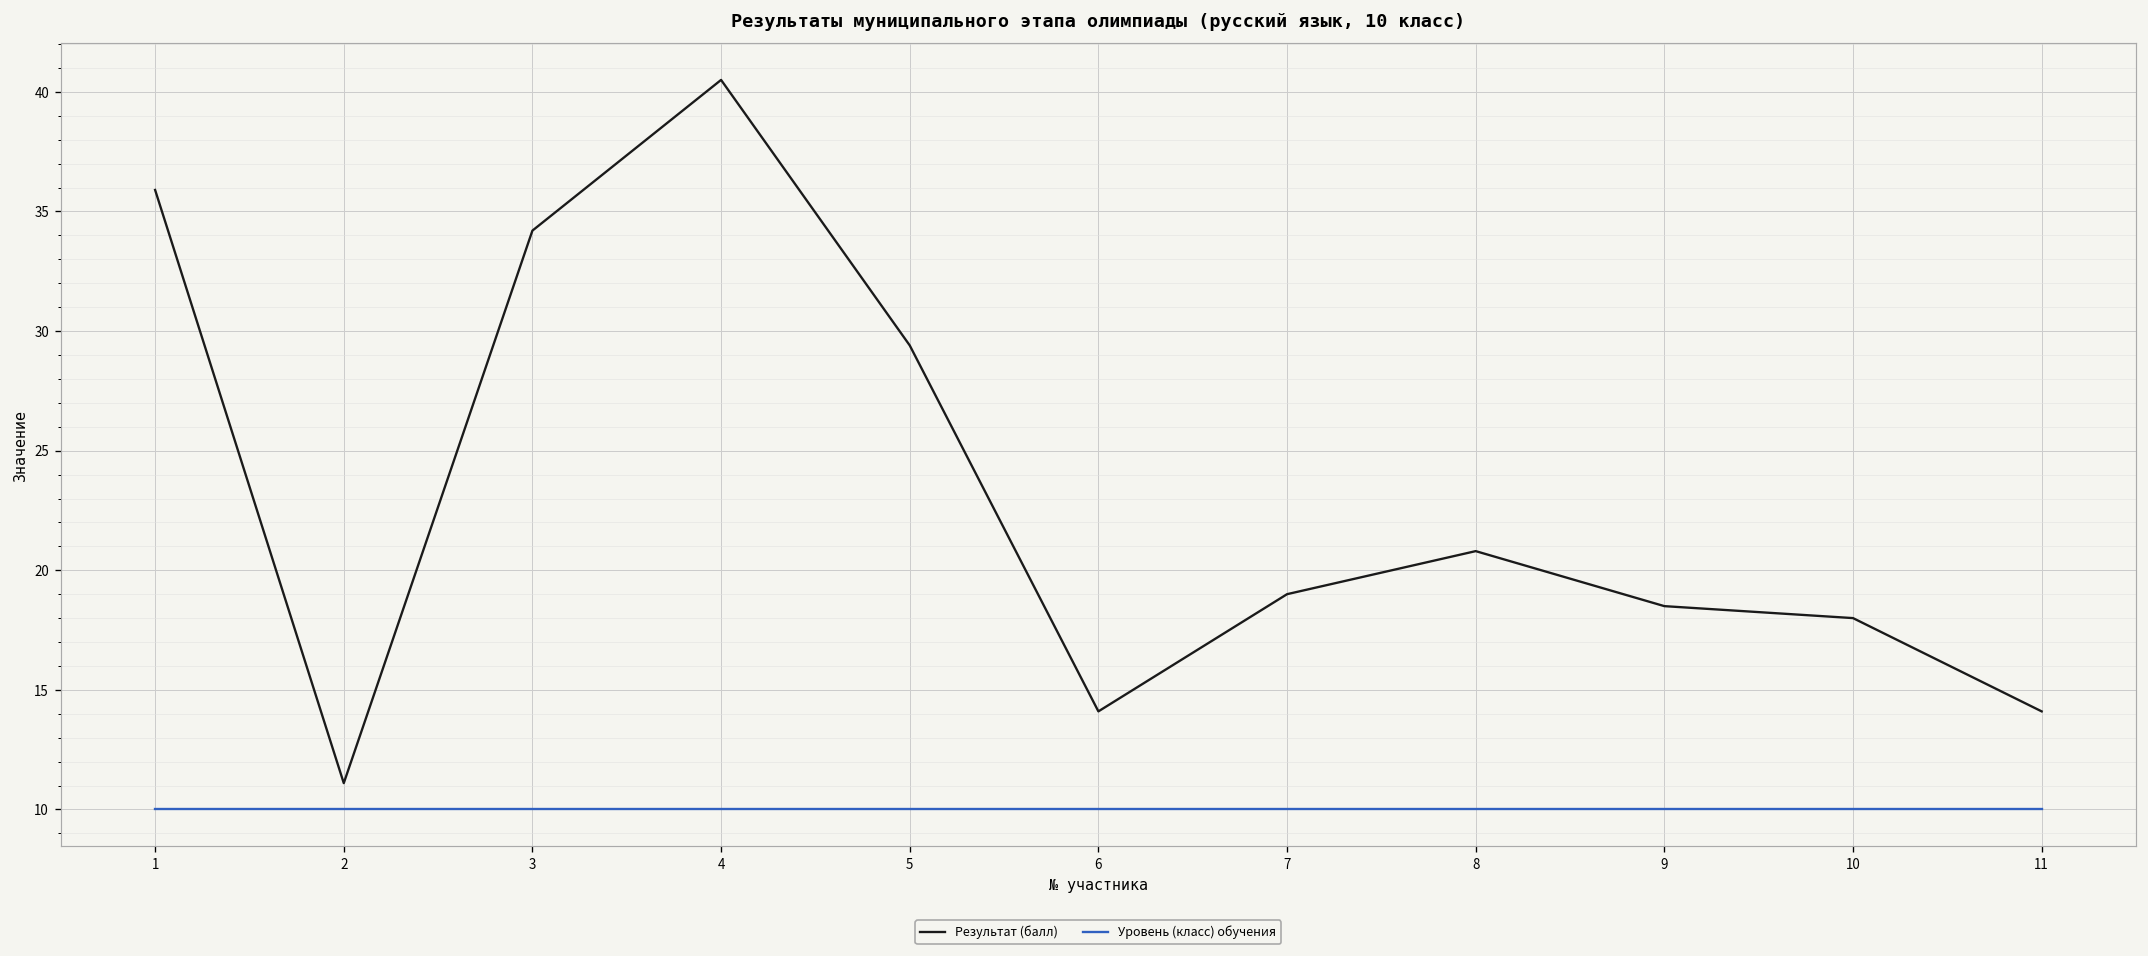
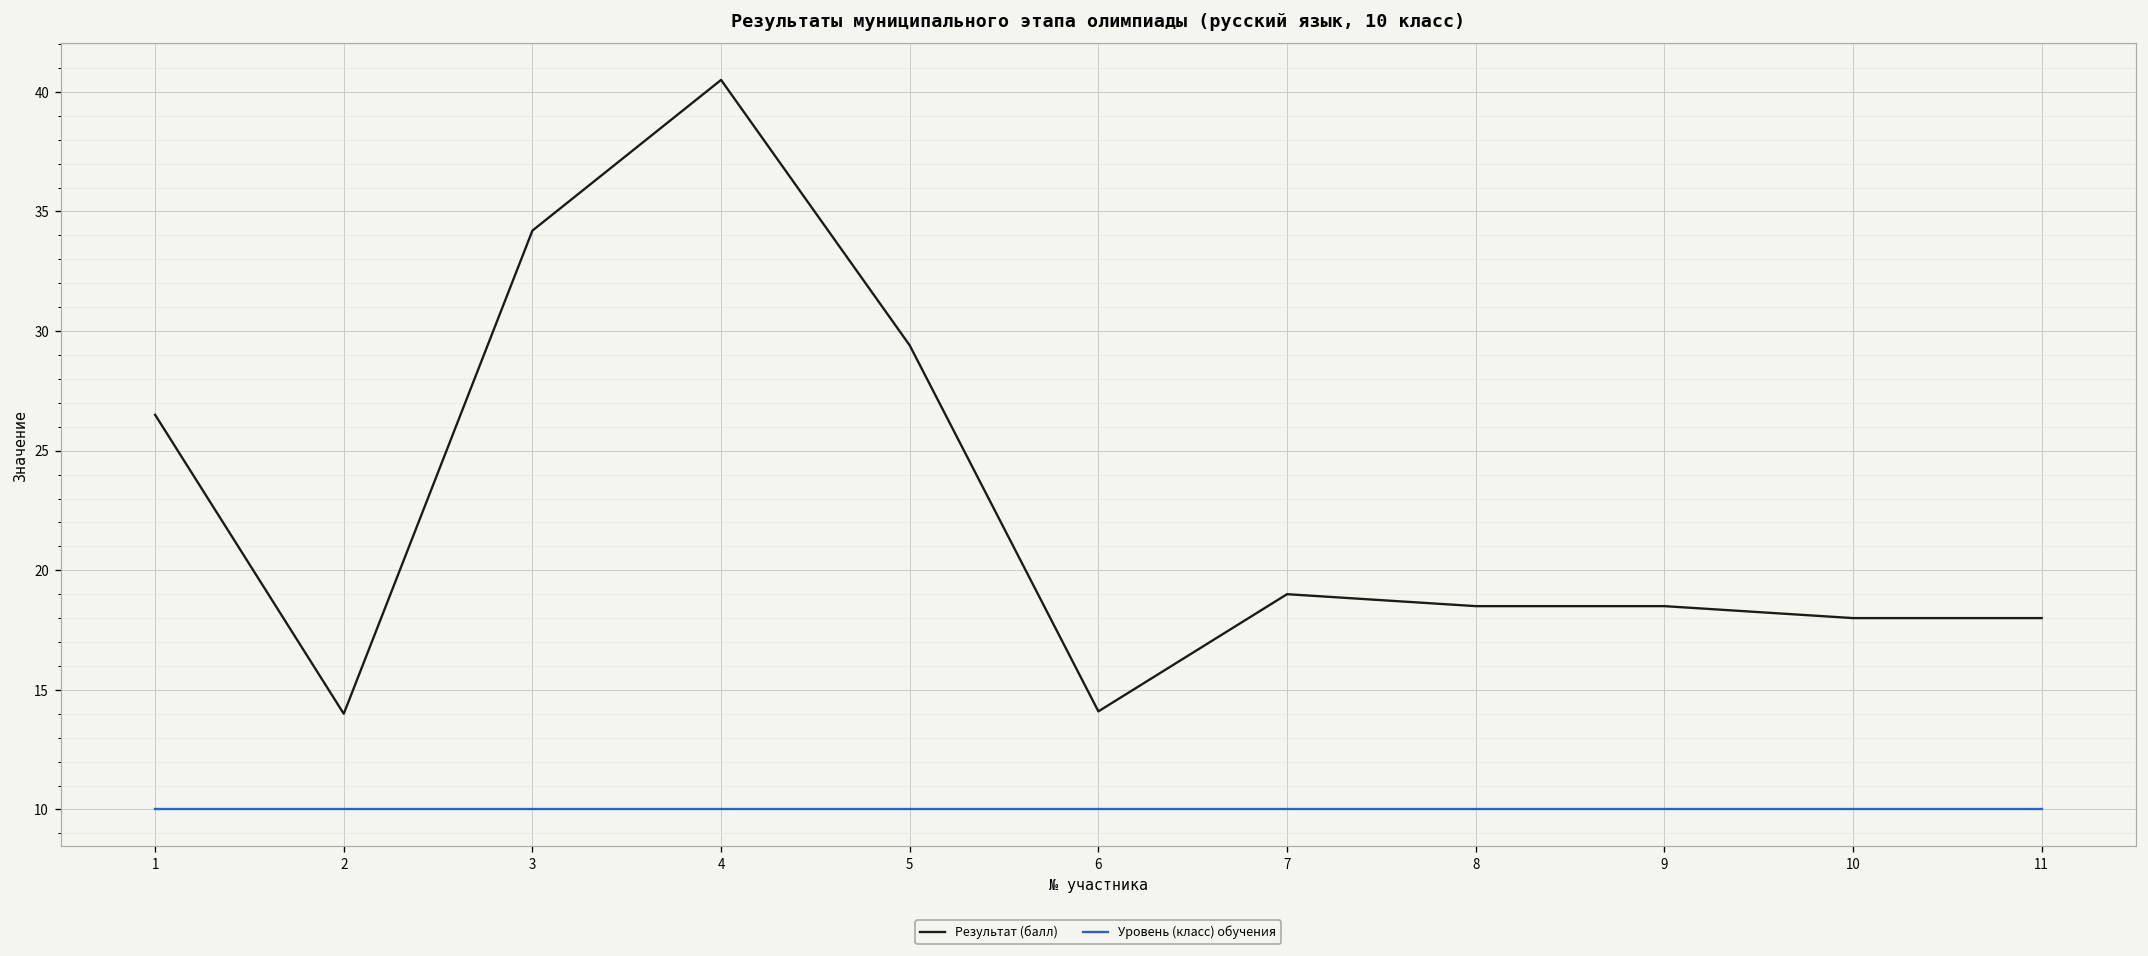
Результат (балл), 1: 35.9 -> 26.5
Результат (балл), 2: 11.1 -> 14.0
Результат (балл), 8: 20.8 -> 18.5
Результат (балл), 11: 14.1 -> 18.0
